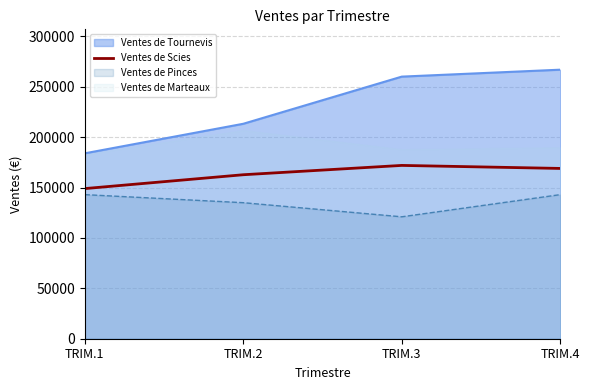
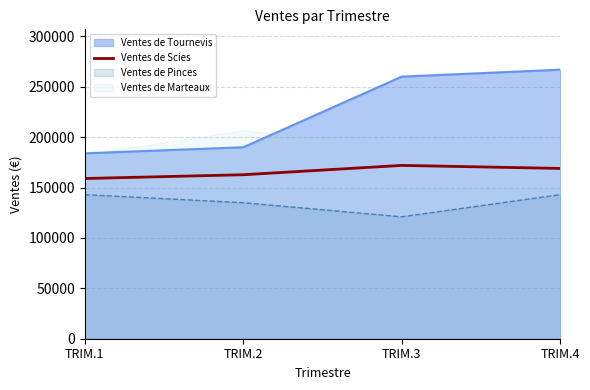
Ventes de Scies, TRIM.1: 149000 -> 159000
Ventes de Tournevis, TRIM.2: 213000 -> 190000
